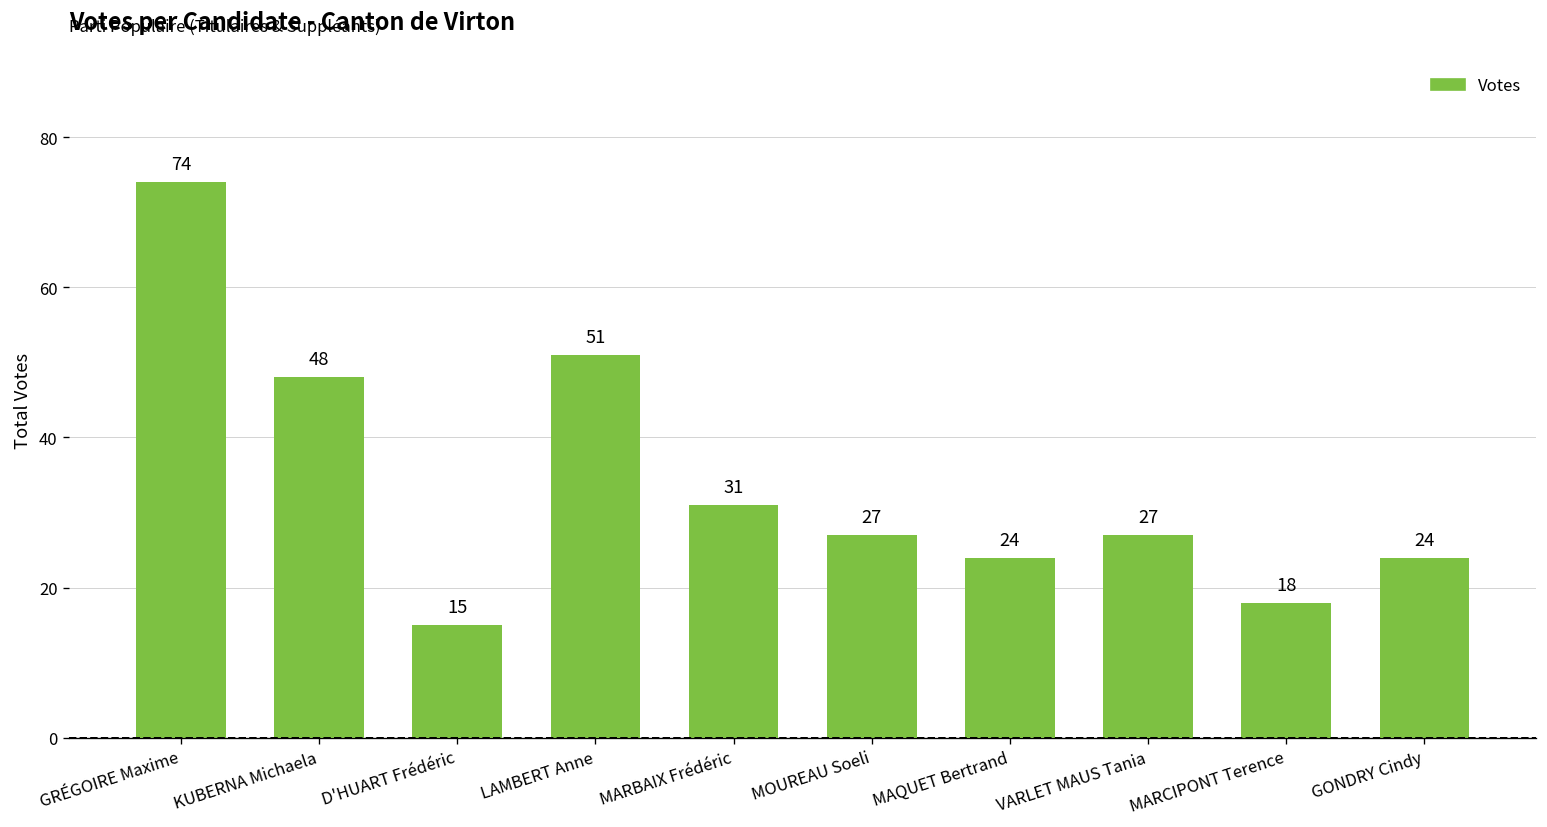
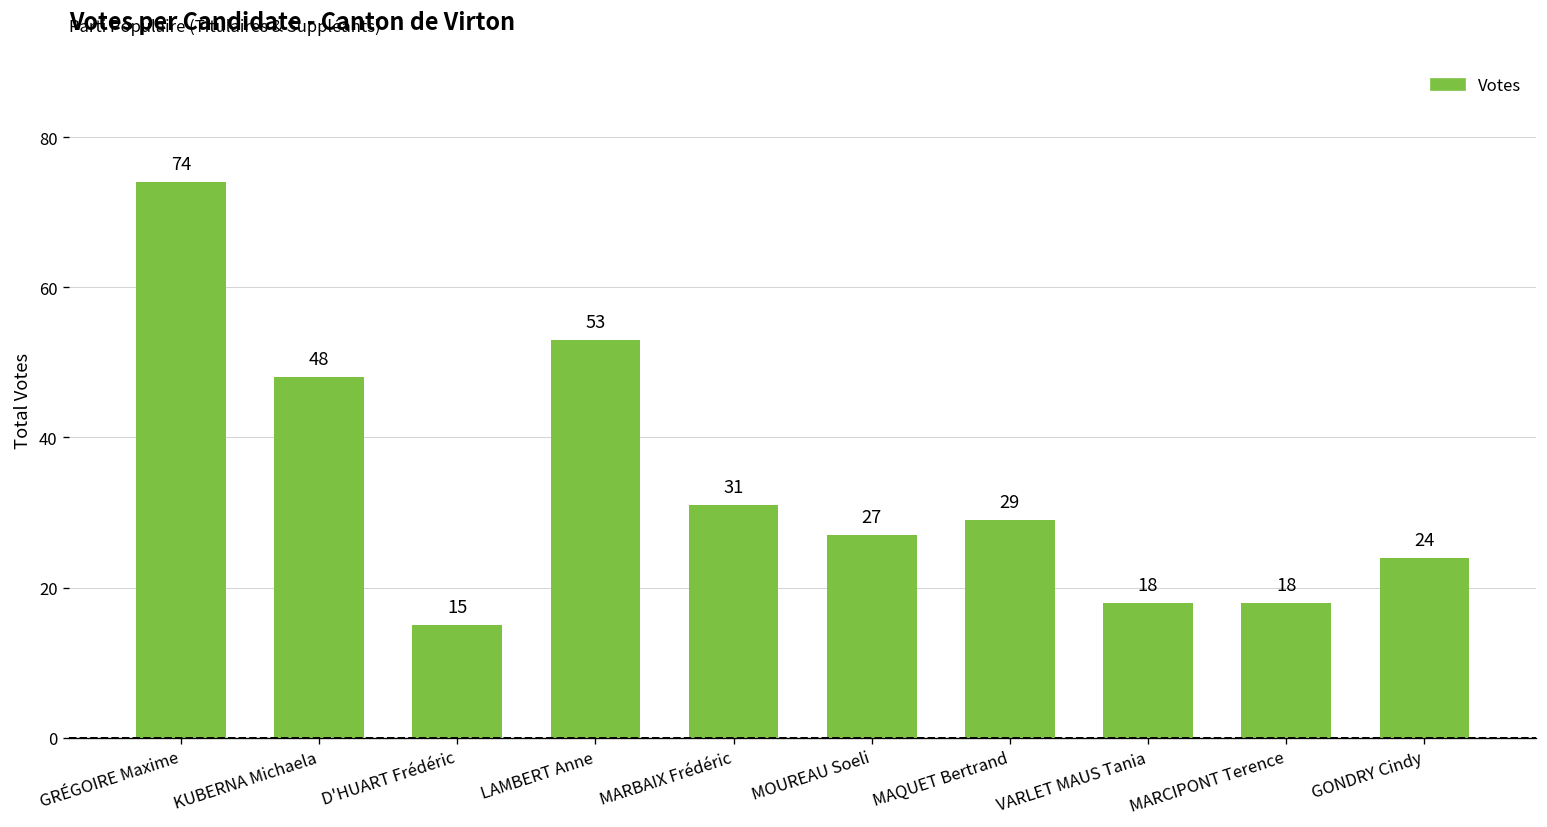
LAMBERT Anne: 51 -> 53
MAQUET Bertrand: 24 -> 29
VARLET MAUS Tania: 27 -> 18
